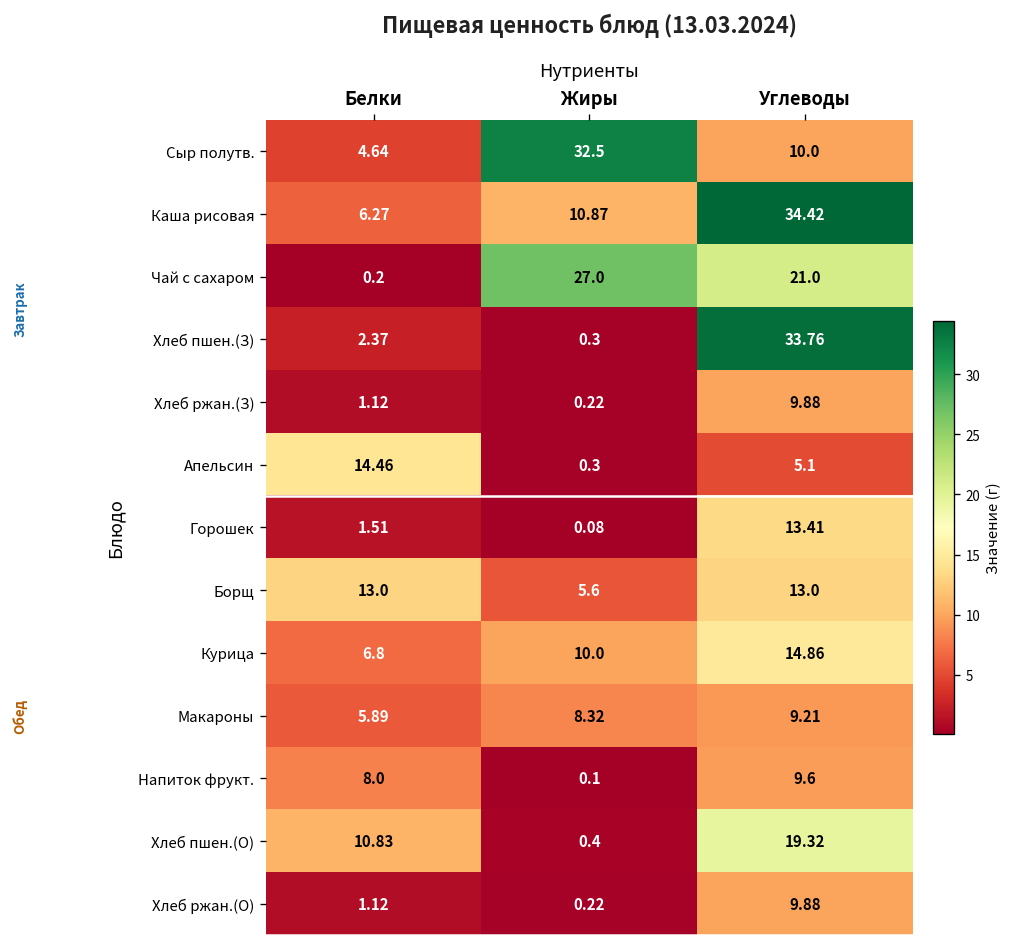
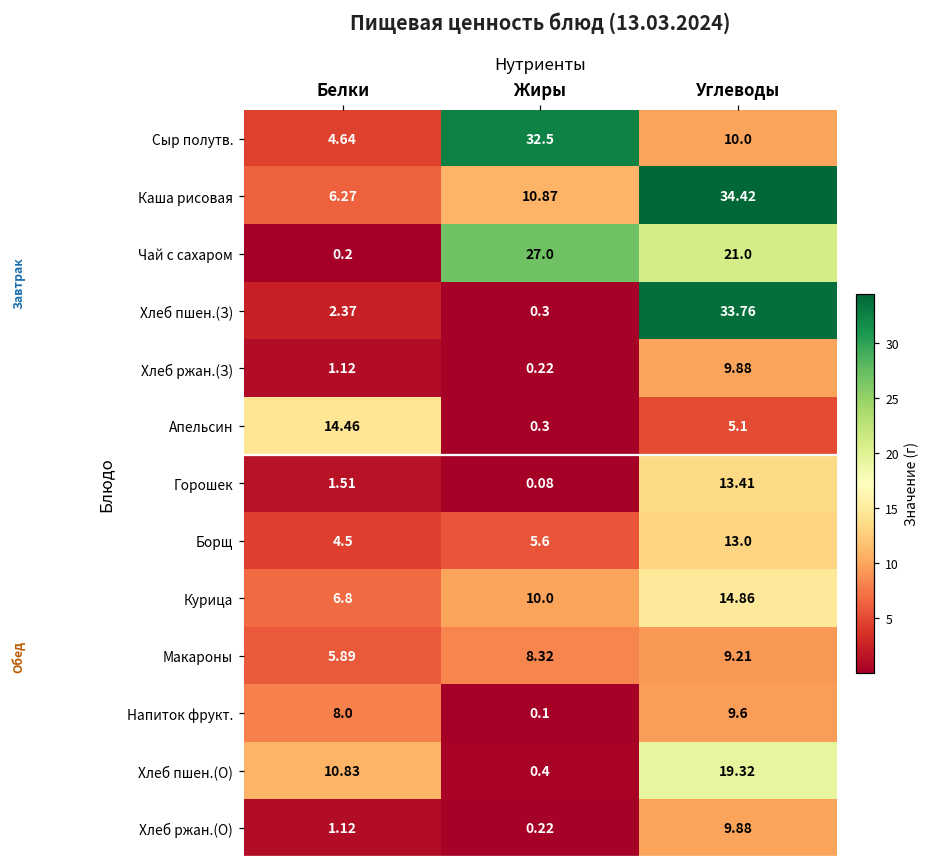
Борщ, Белки: 13.0 -> 4.5
